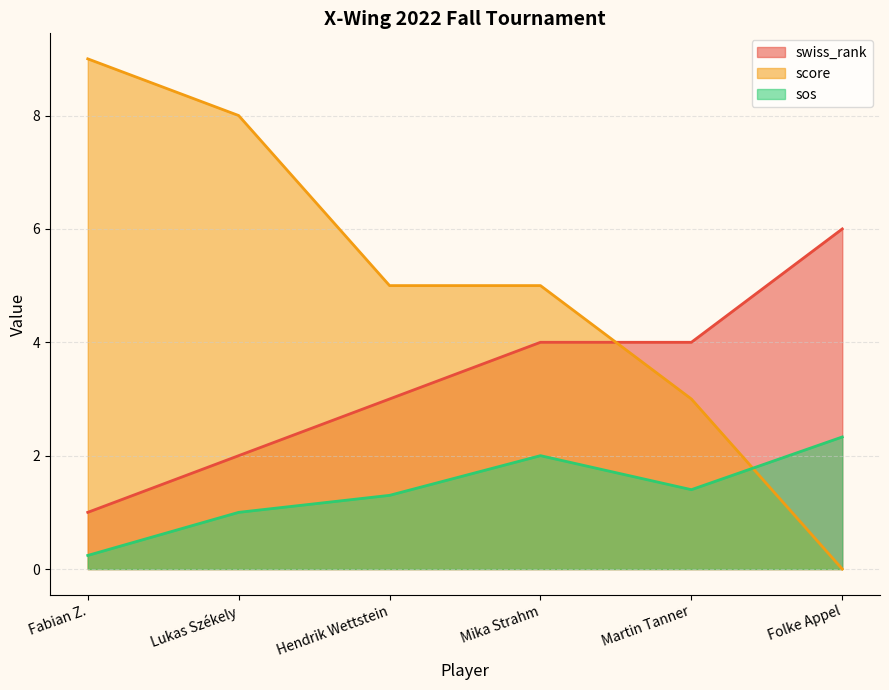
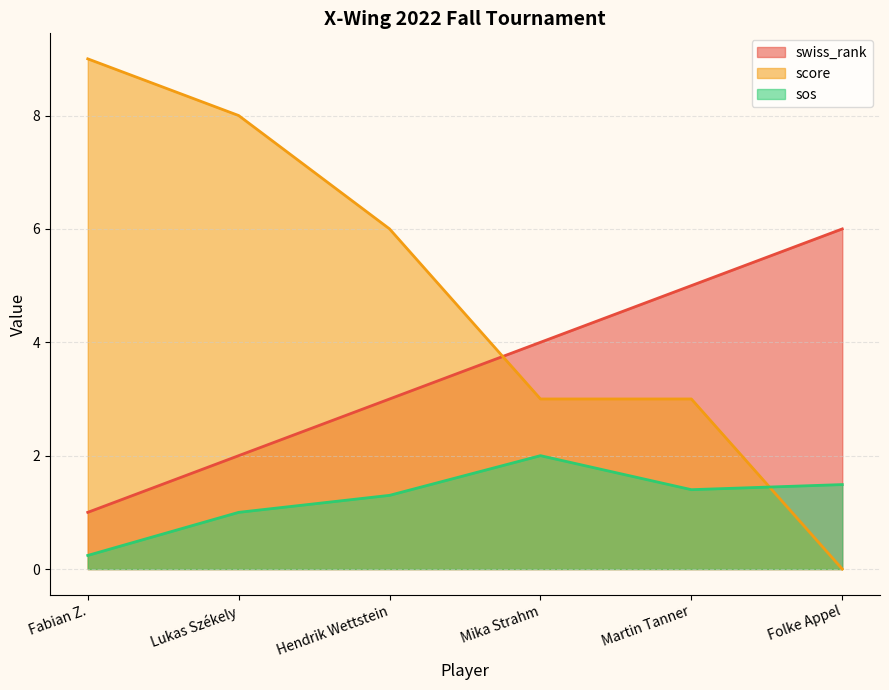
score, Hendrik Wettstein: 5 -> 6
score, Mika Strahm: 5 -> 3
swiss_rank, Martin Tanner: 4 -> 5
sos, Folke Appel: 2.3 -> 1.5
